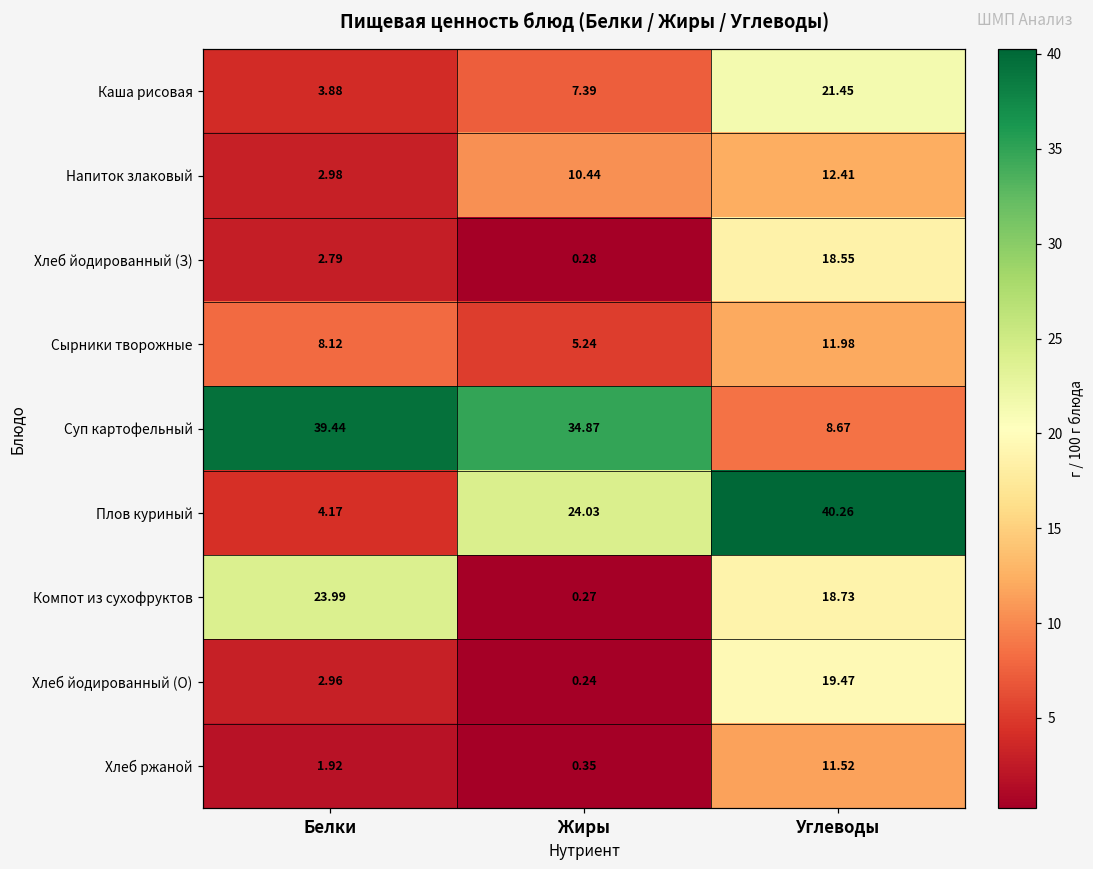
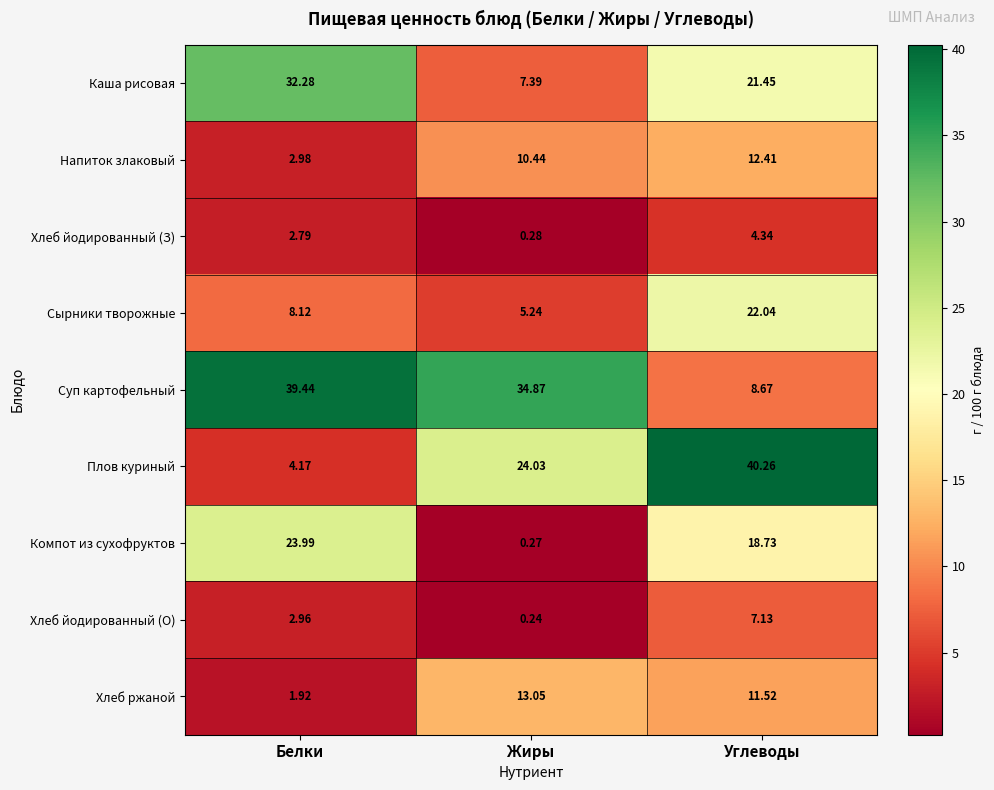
Каша рисовая, Белки: 3.88 -> 32.28
Хлеб йодированный (З), Углеводы: 18.55 -> 4.34
Сырники творожные, Углеводы: 11.98 -> 22.04
Хлеб йодированный (О), Углеводы: 19.47 -> 7.13
Хлеб ржаной, Жиры: 0.35 -> 13.05
